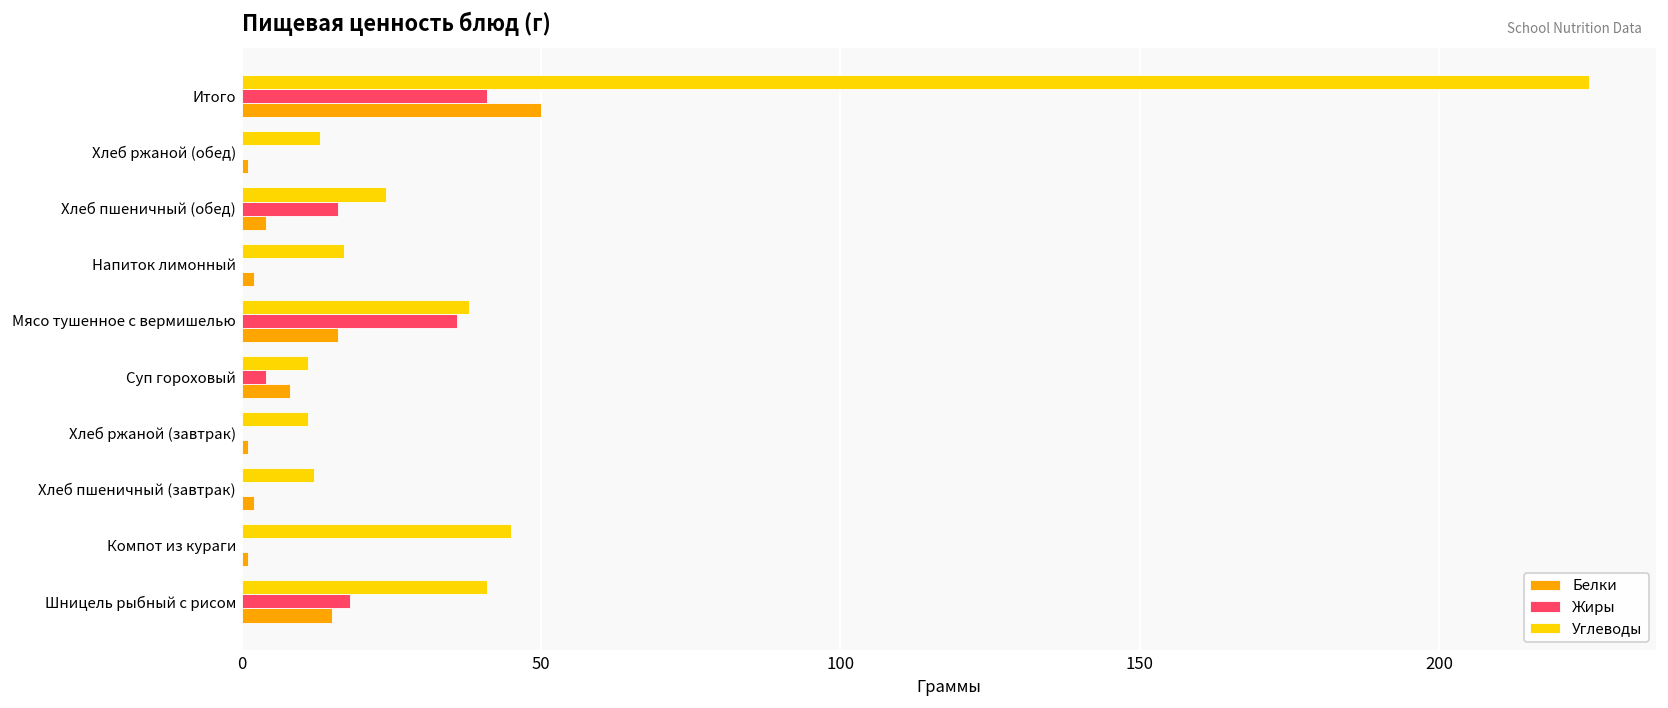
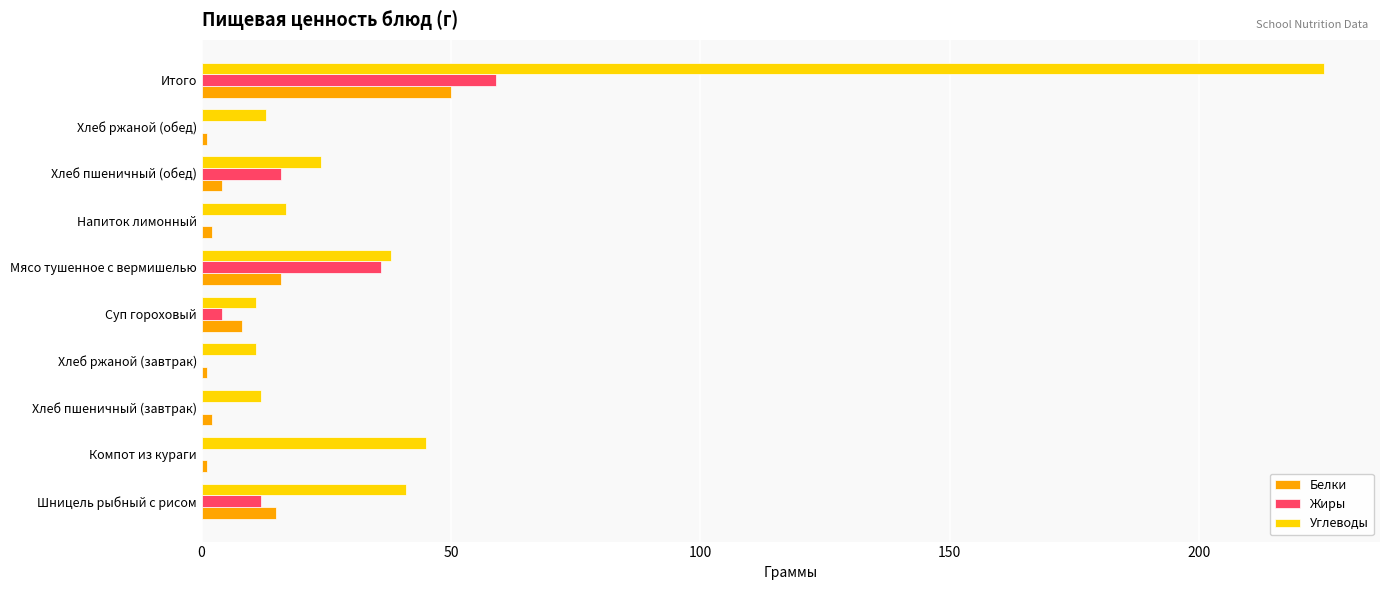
Жиры, Итого: 41 -> 59
Жиры, Шницель рыбный с рисом: 18 -> 12
